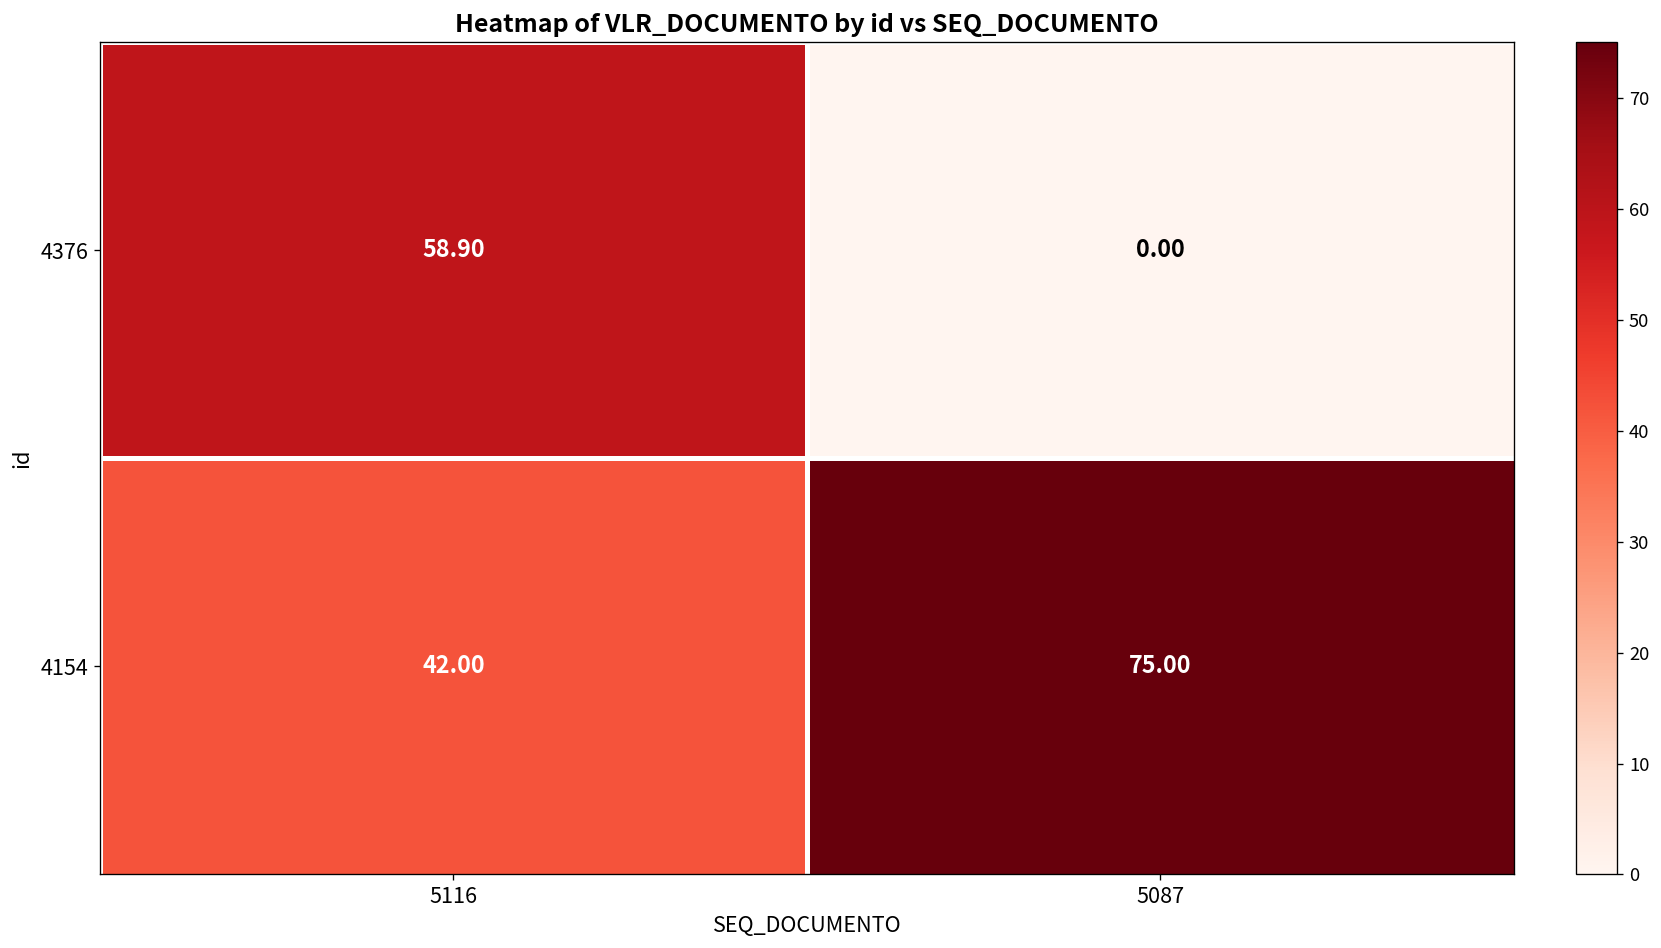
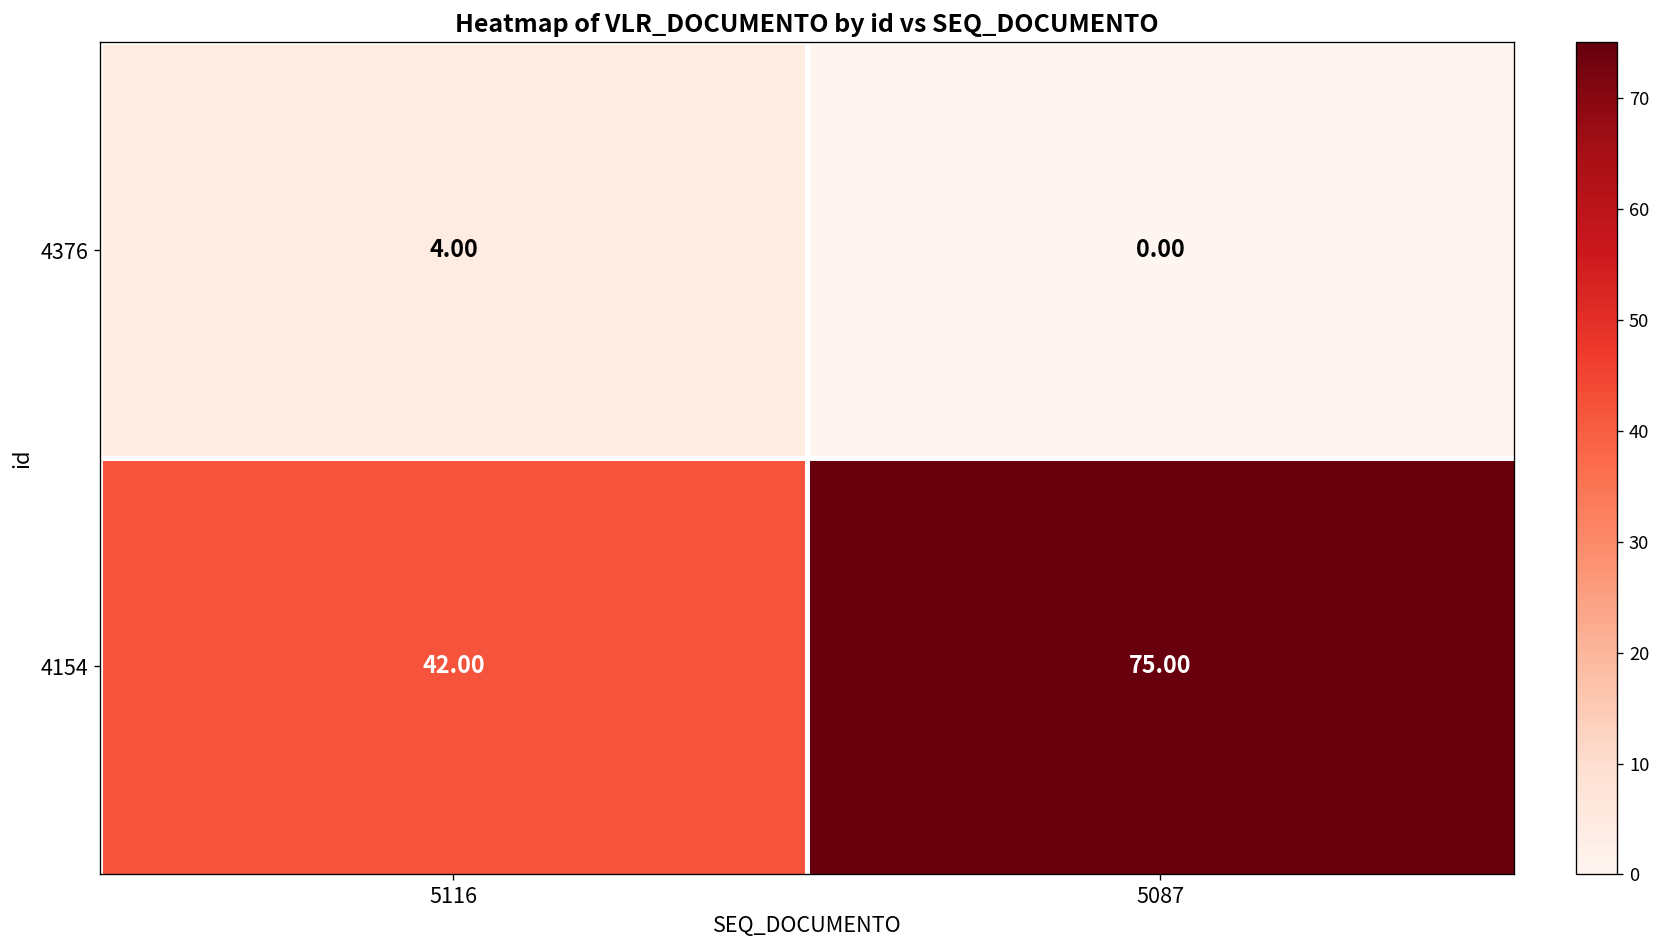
4376, 5116: 58.90 -> 4.00
